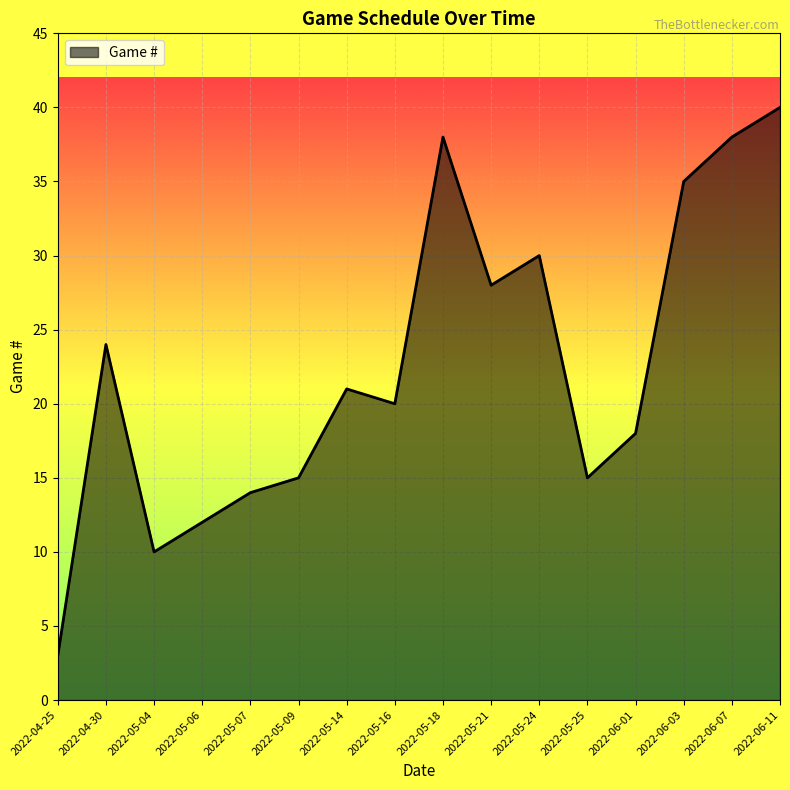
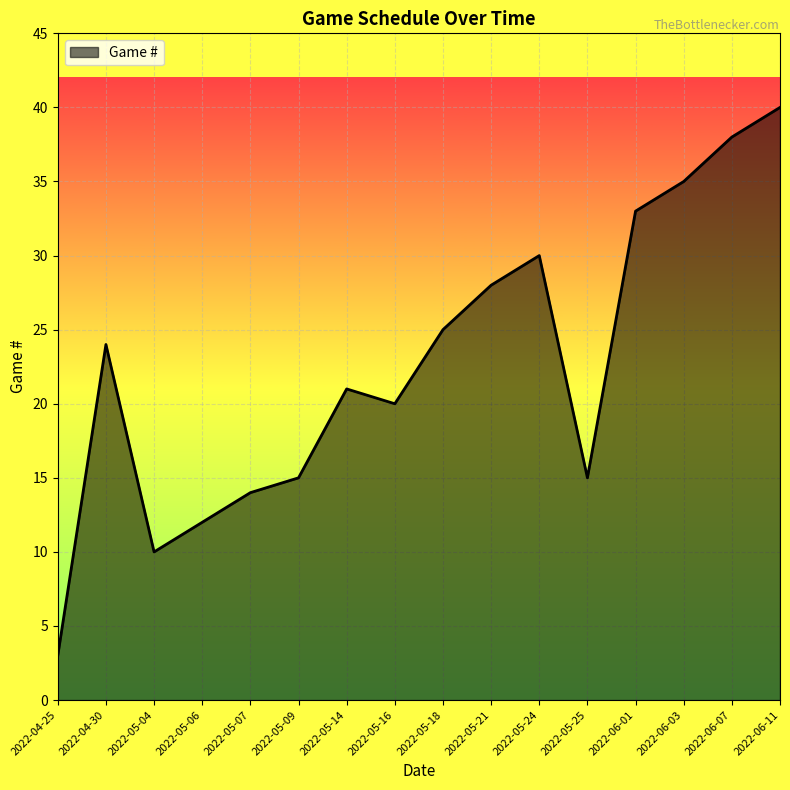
2022-05-18: 38 -> 25
2022-06-01: 18 -> 33
